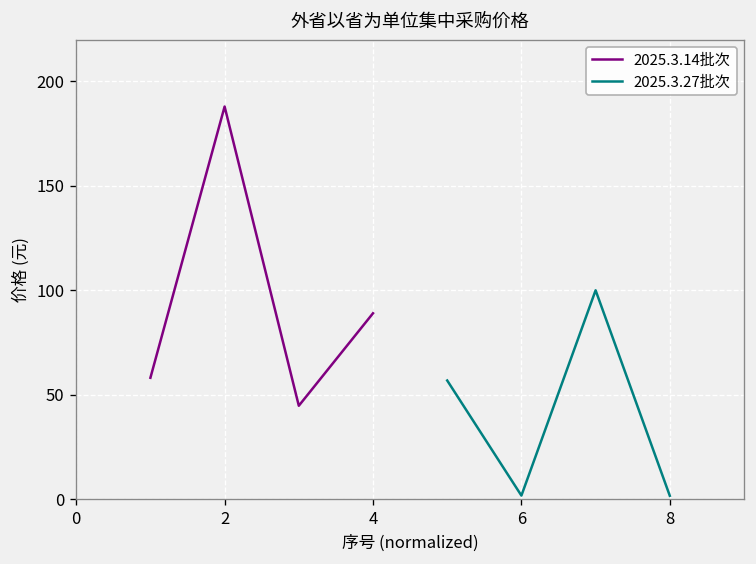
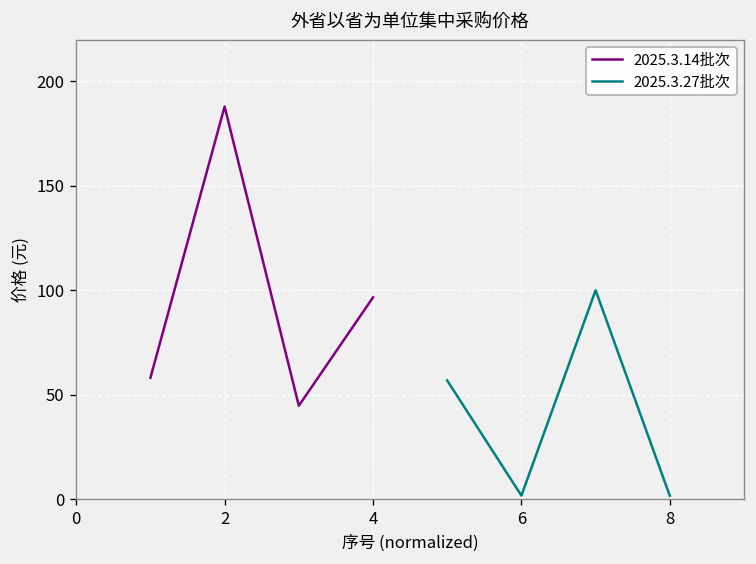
2025.3.14批次, 4: 89 -> 97
